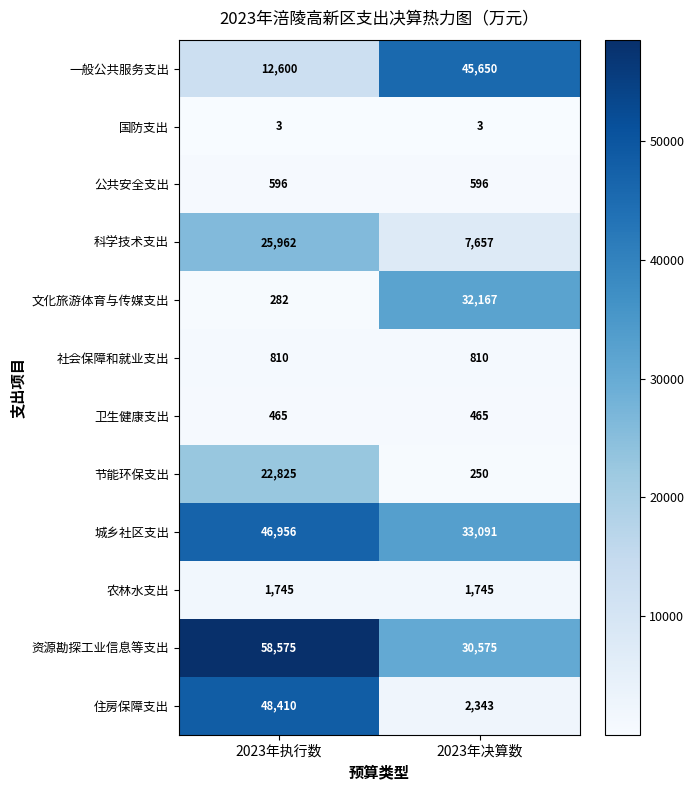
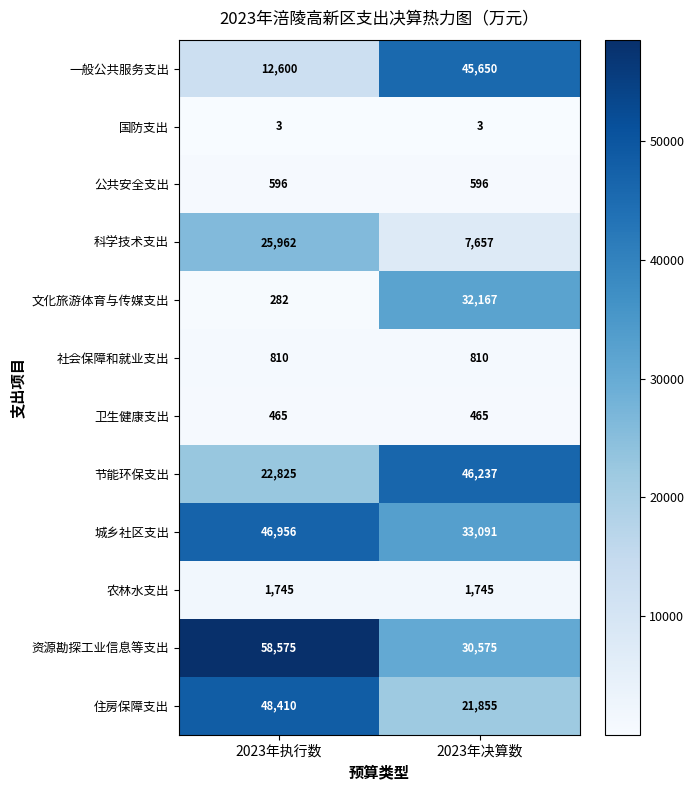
节能环保支出, 2023年决算数: 250 -> 46,237
住房保障支出, 2023年决算数: 2,343 -> 21,855
